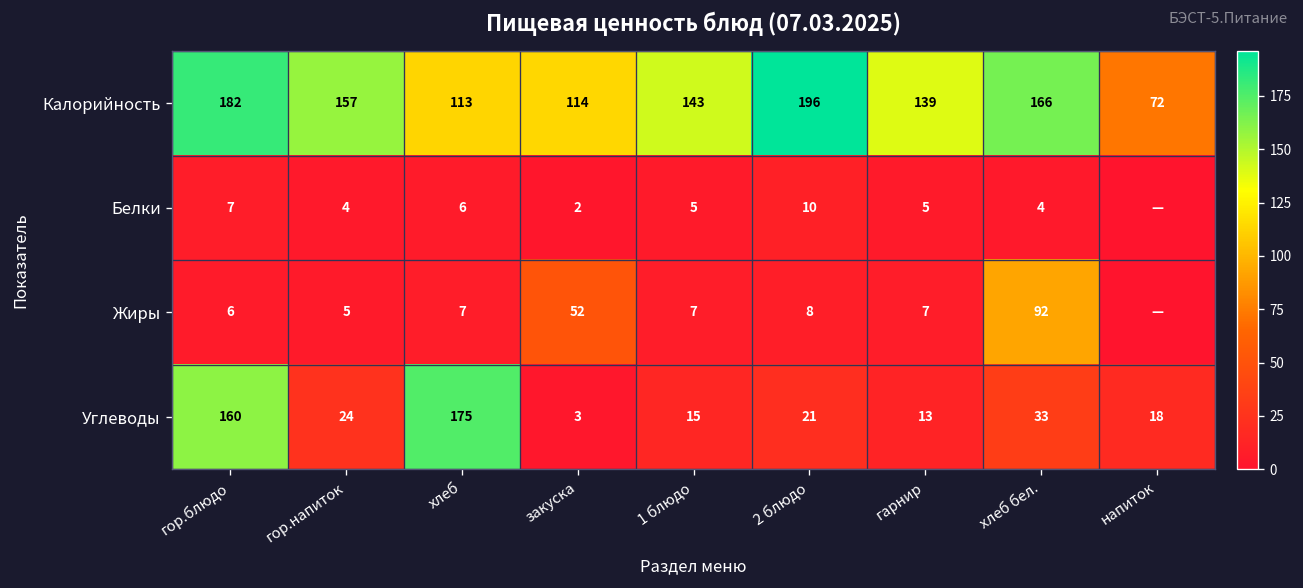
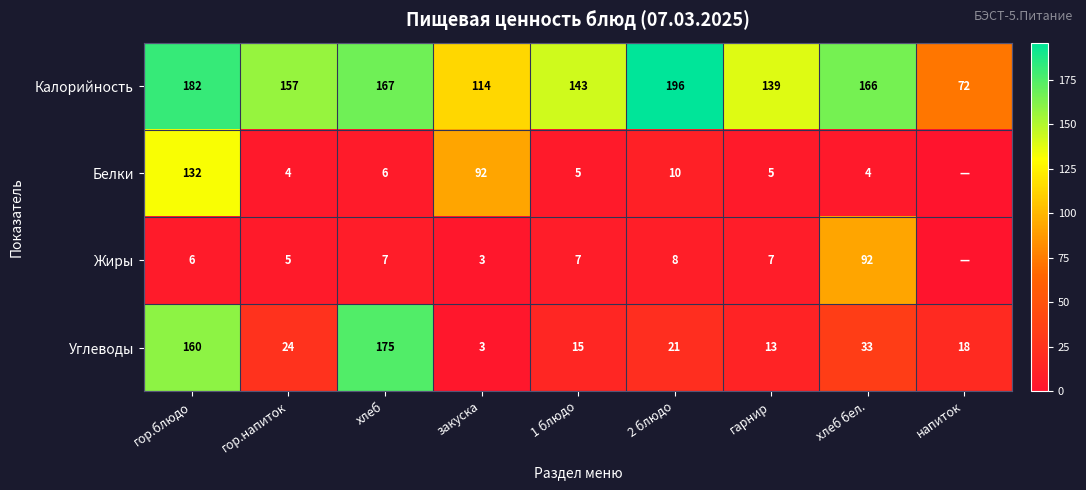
Калорийность, хлеб: 113 -> 167
Белки, гор.блюдо: 7 -> 132
Белки, закуска: 2 -> 92
Жиры, закуска: 52 -> 3
